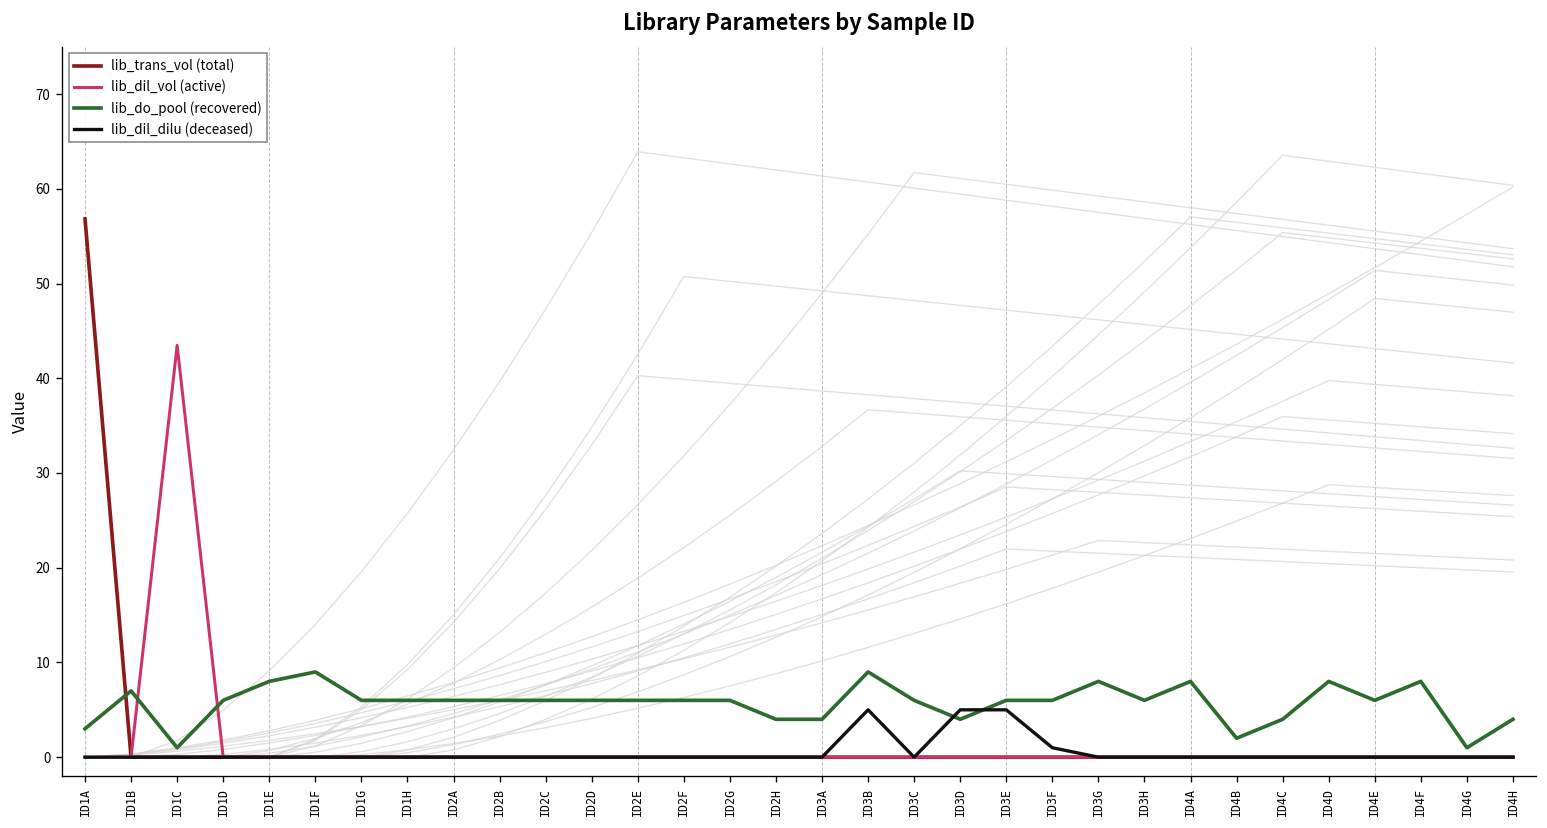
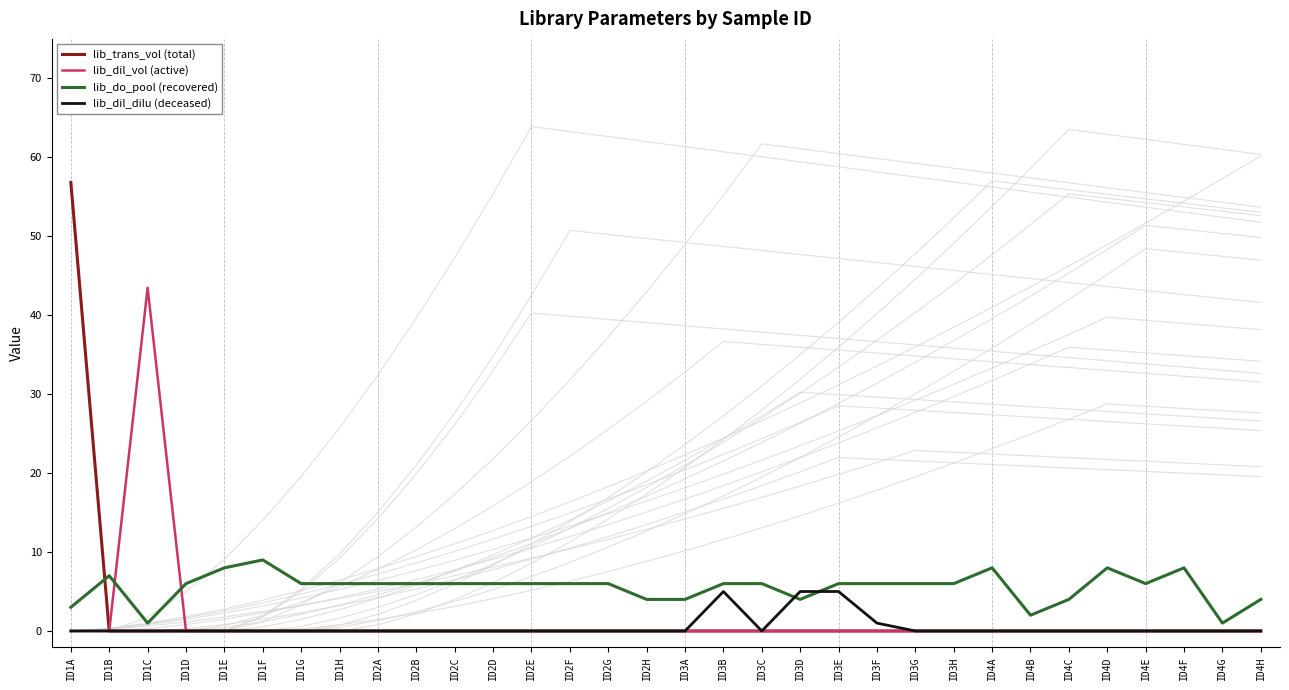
lib_do_pool (recovered), ID3B: 9 -> 6
lib_do_pool (recovered), ID3G: 8 -> 6
